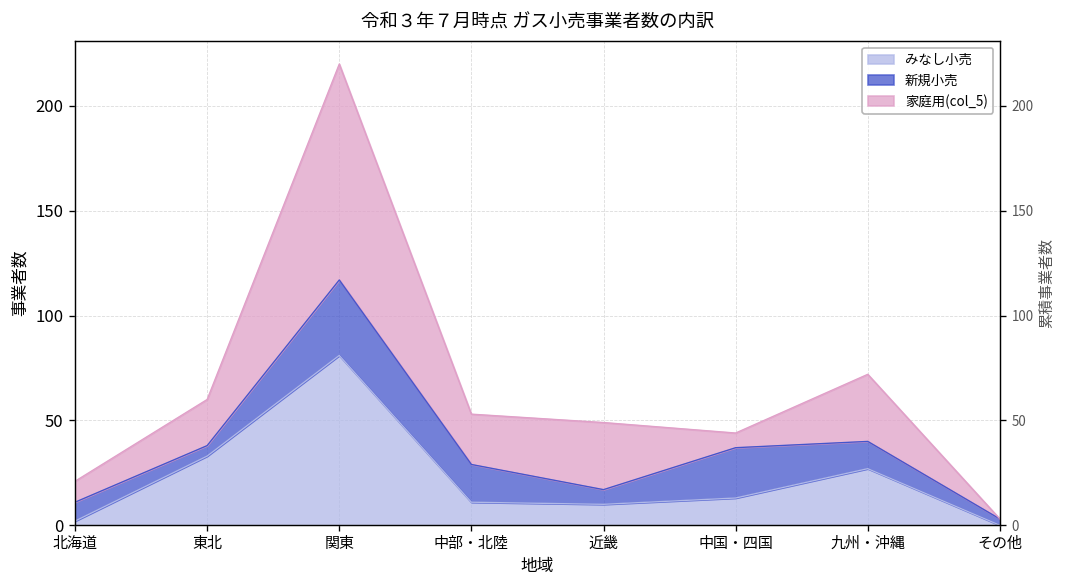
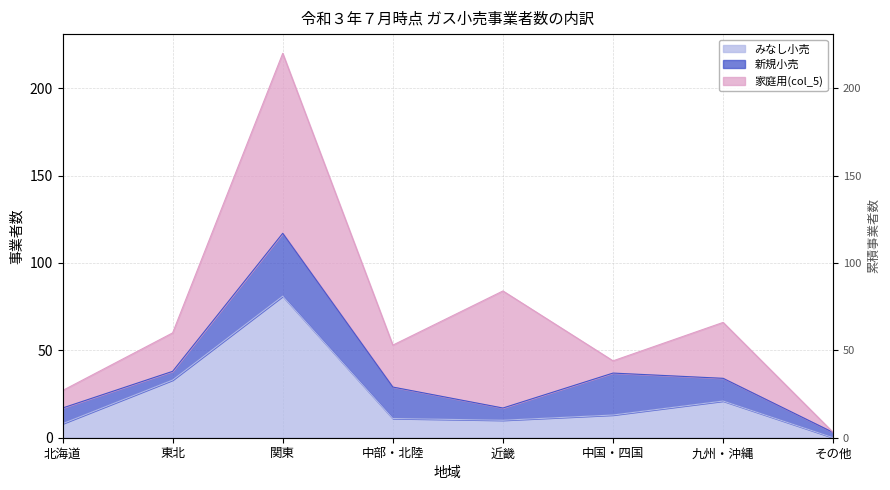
みなし小売, 北海道: 2 -> 8
家庭用(col_5), 近畿: 32 -> 67
みなし小売, 九州・沖縄: 27 -> 21
